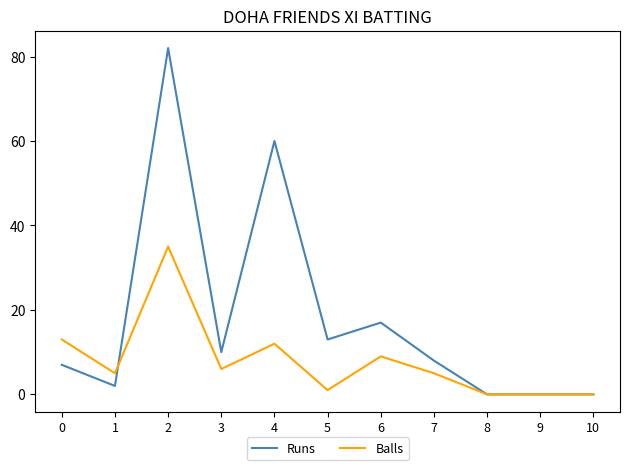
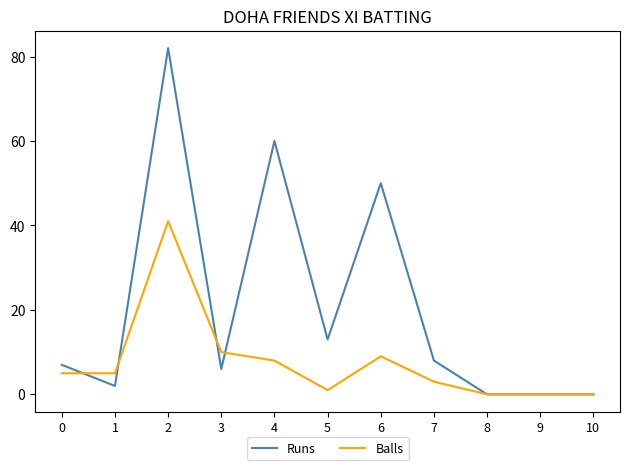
Balls, 0: 13 -> 5
Balls, 2: 35 -> 41
Runs, 3: 10 -> 6
Balls, 3: 6 -> 10
Balls, 4: 12 -> 8
Runs, 6: 17 -> 50
Balls, 7: 5 -> 3
